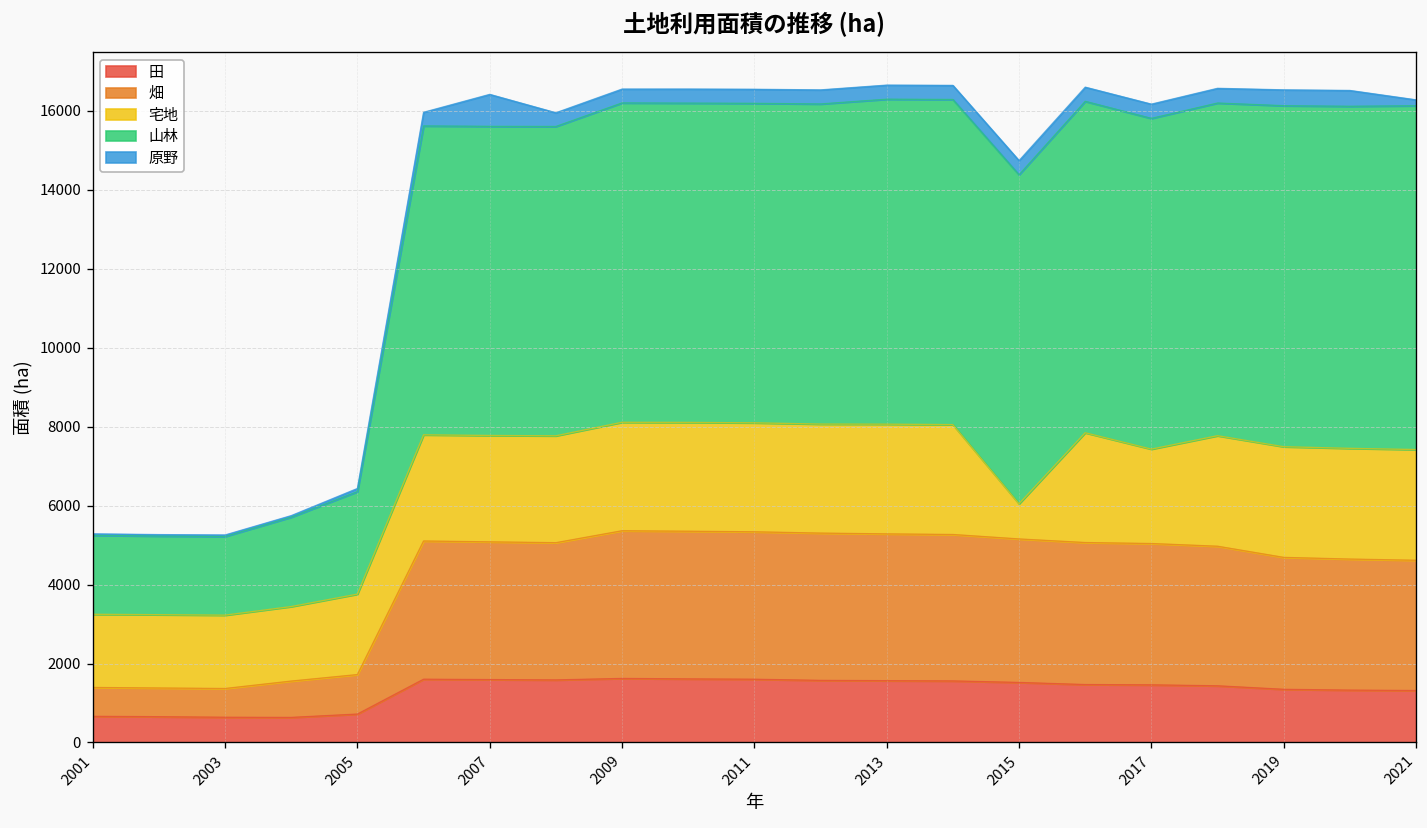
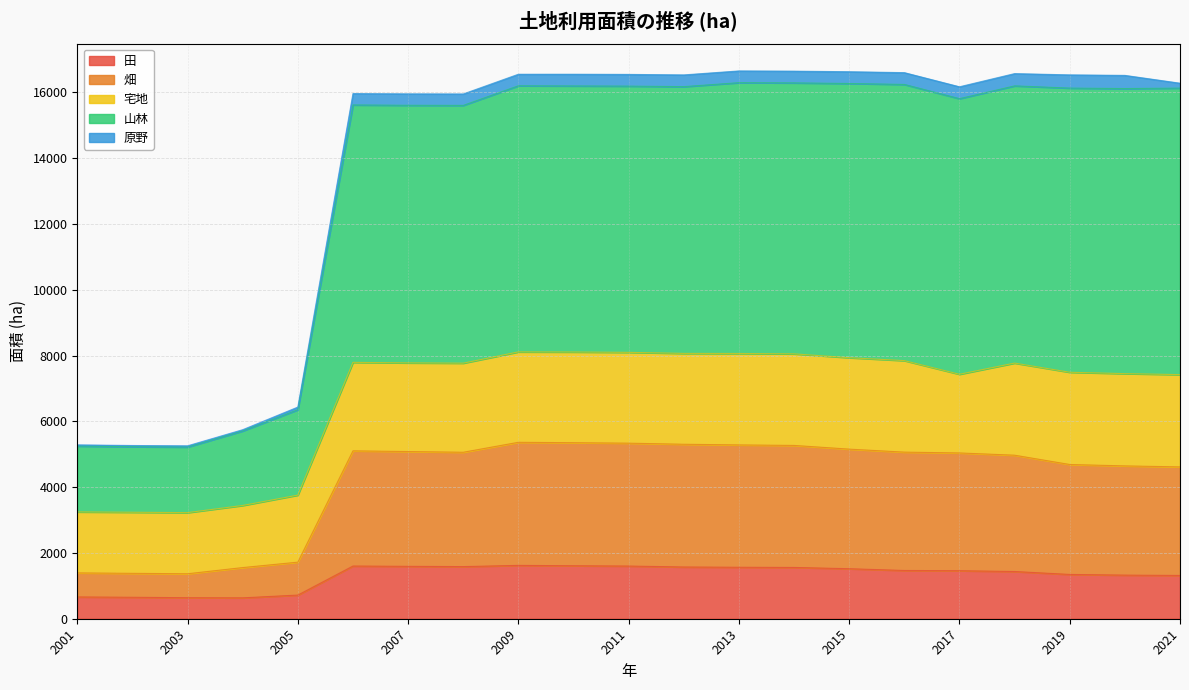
原野, 2007: 800 -> 300
宅地, 2015: 900 -> 2800
